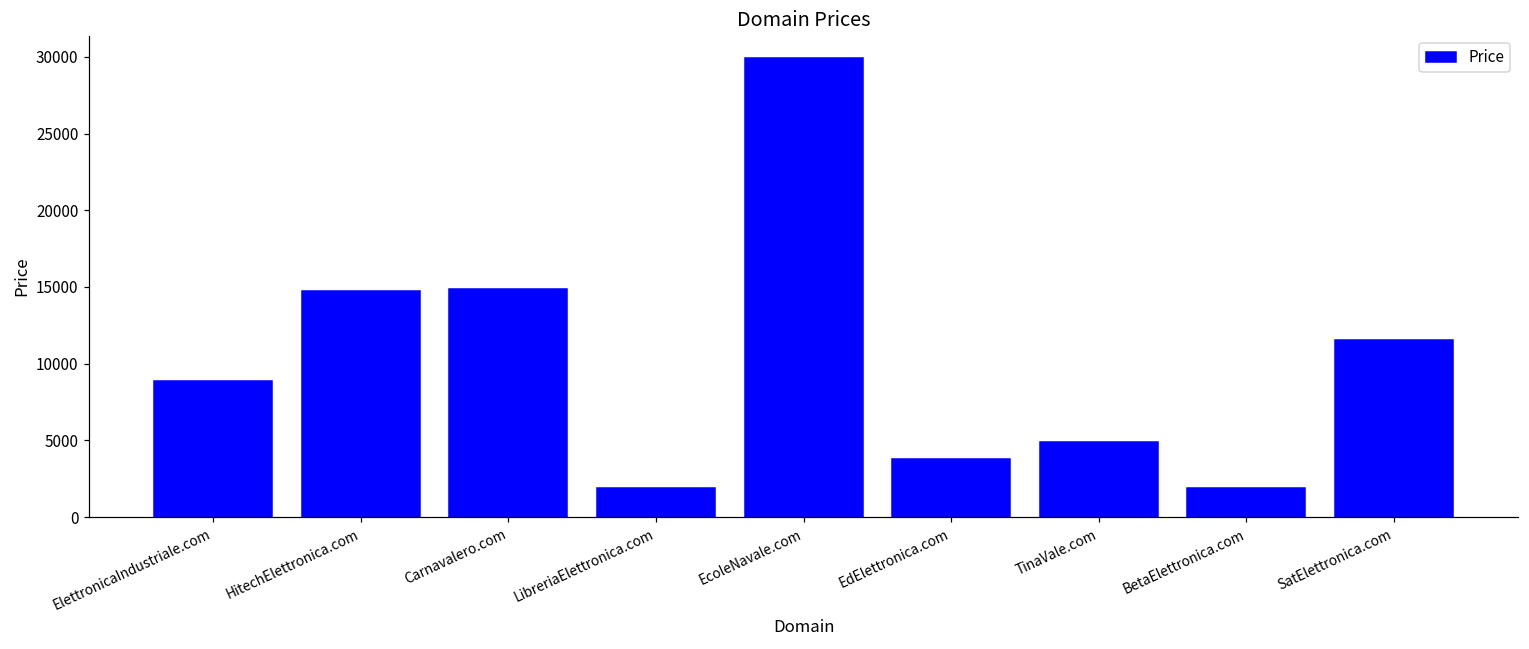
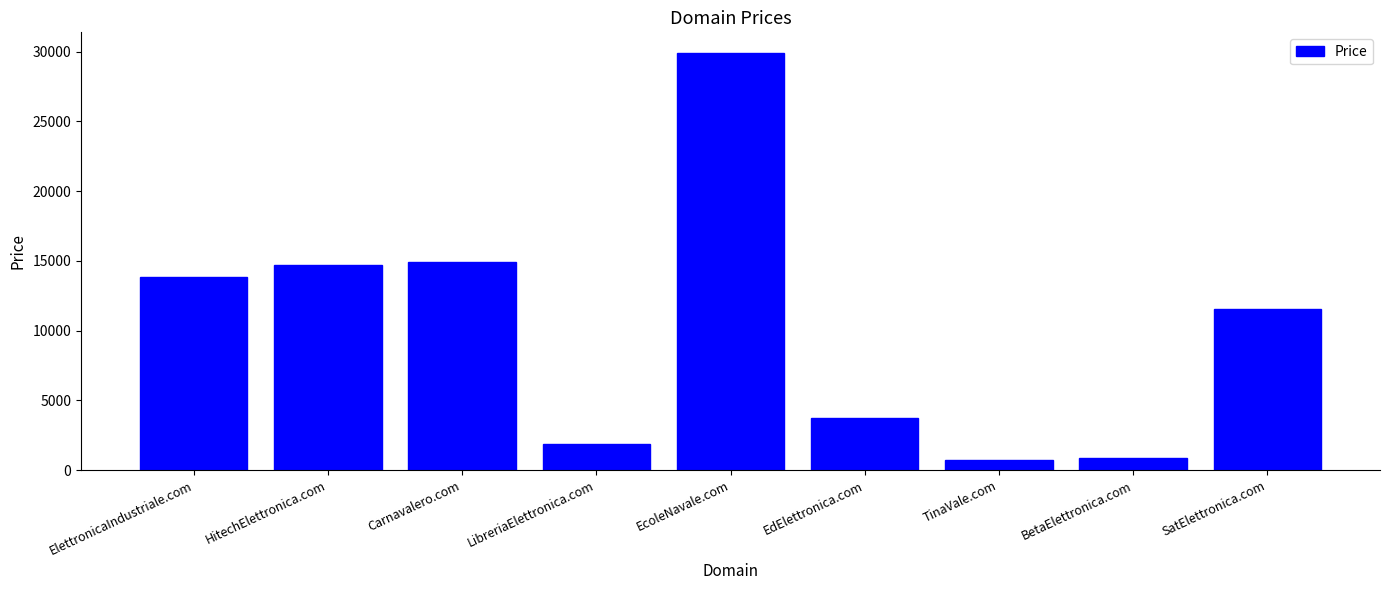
ElettronicaIndustriale.com: 8900 -> 13800
TinaVale.com: 4900 -> 700
BetaElettronica.com: 1900 -> 900
